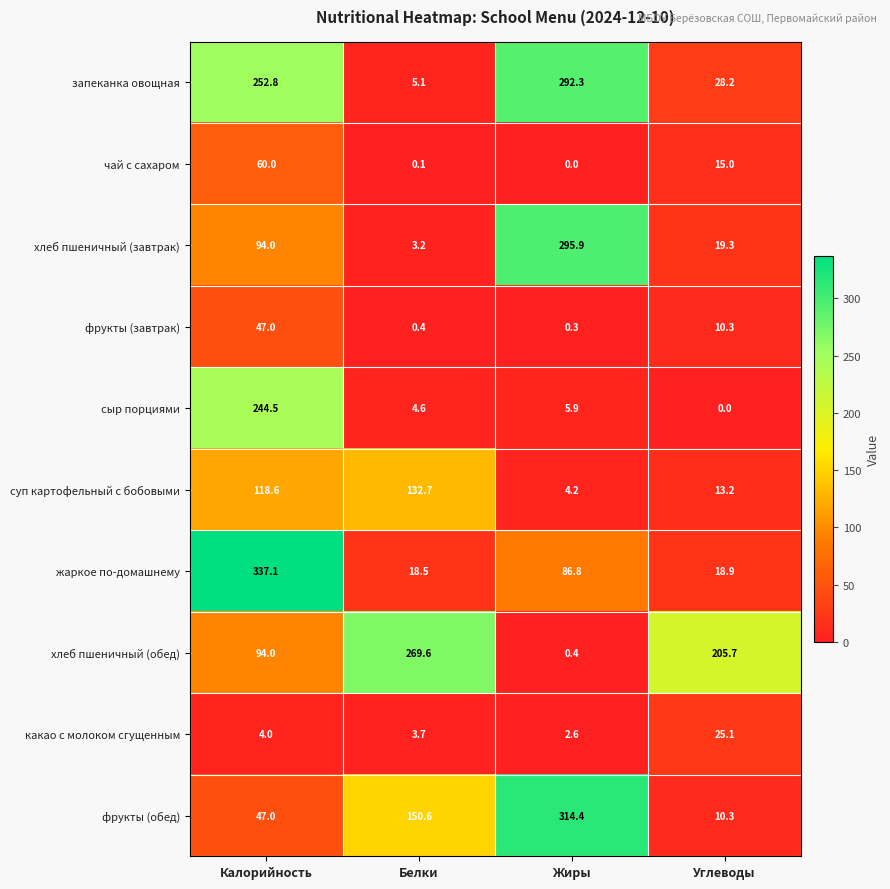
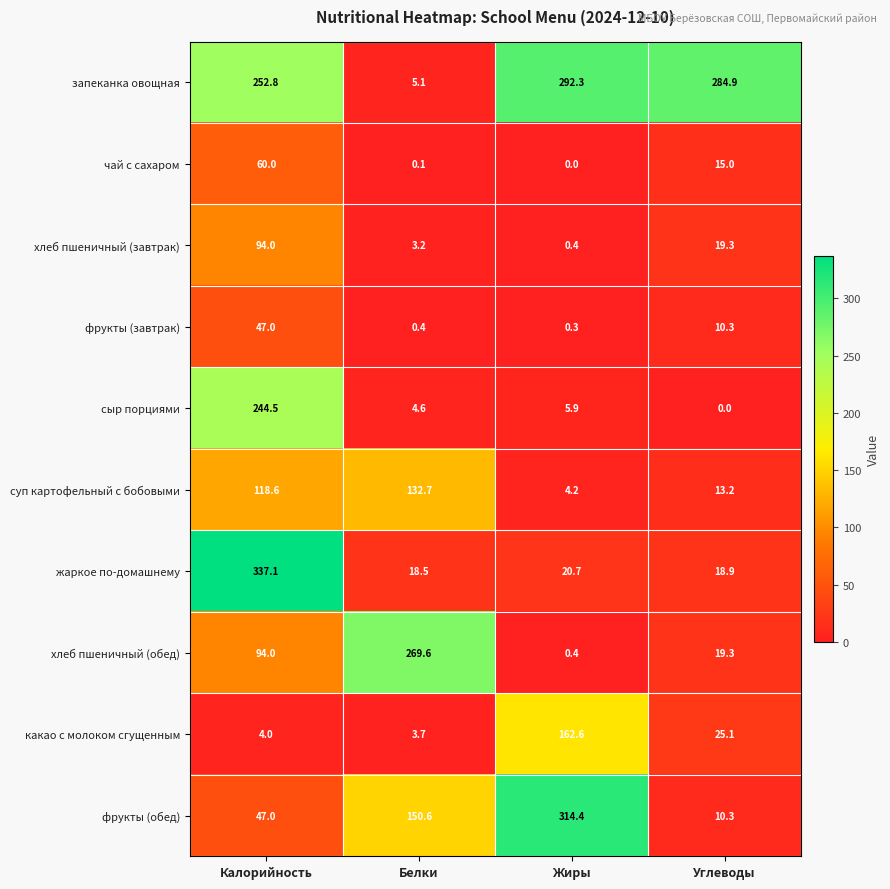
запеканка овощная, Углеводы: 28.2 -> 284.9
хлеб пшеничный (завтрак), Жиры: 295.9 -> 0.4
жаркое по-домашнему, Жиры: 86.8 -> 20.7
хлеб пшеничный (обед), Углеводы: 205.7 -> 19.3
какао с молоком сгущенным, Жиры: 2.6 -> 162.6
